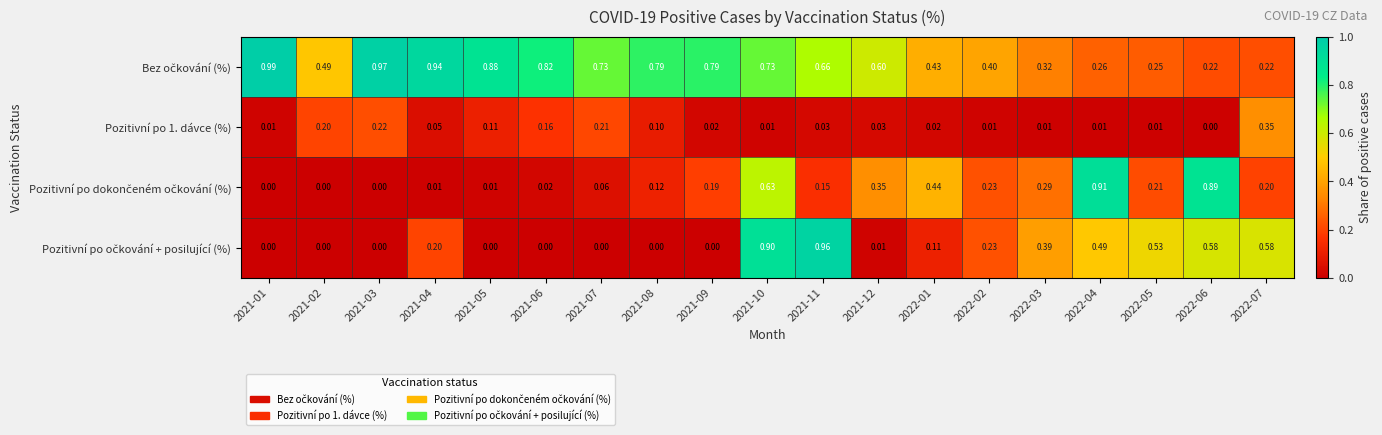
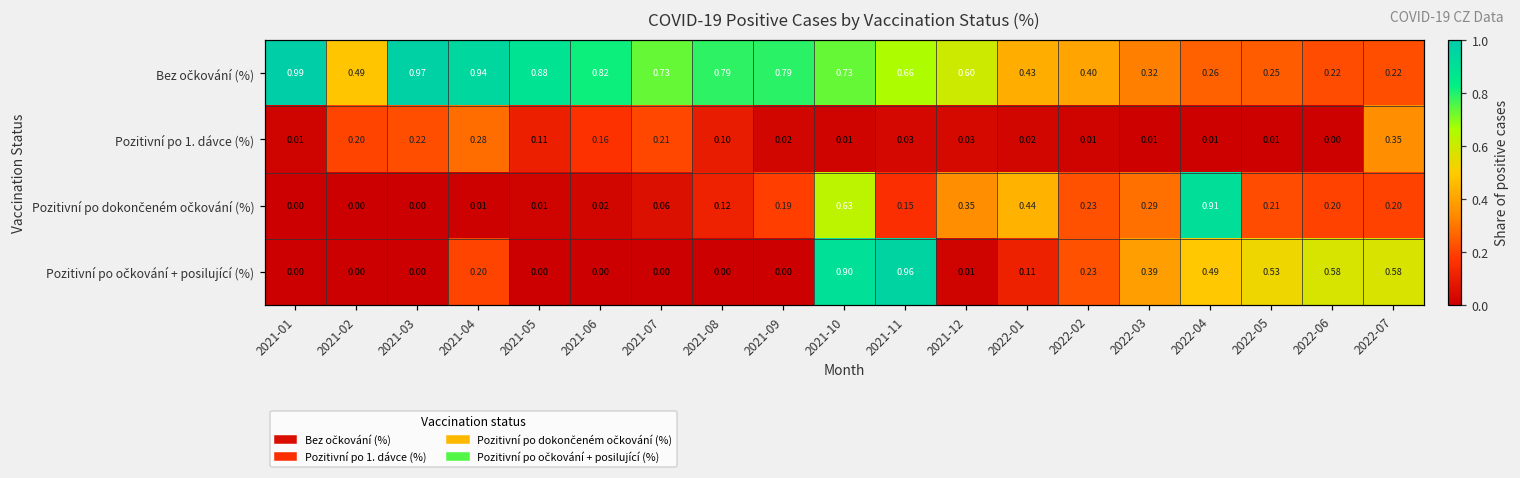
Pozitivní po 1. dávce (%), 2021-04: 0.05 -> 0.28
Pozitivní po dokončeném očkování (%), 2022-06: 0.89 -> 0.20
